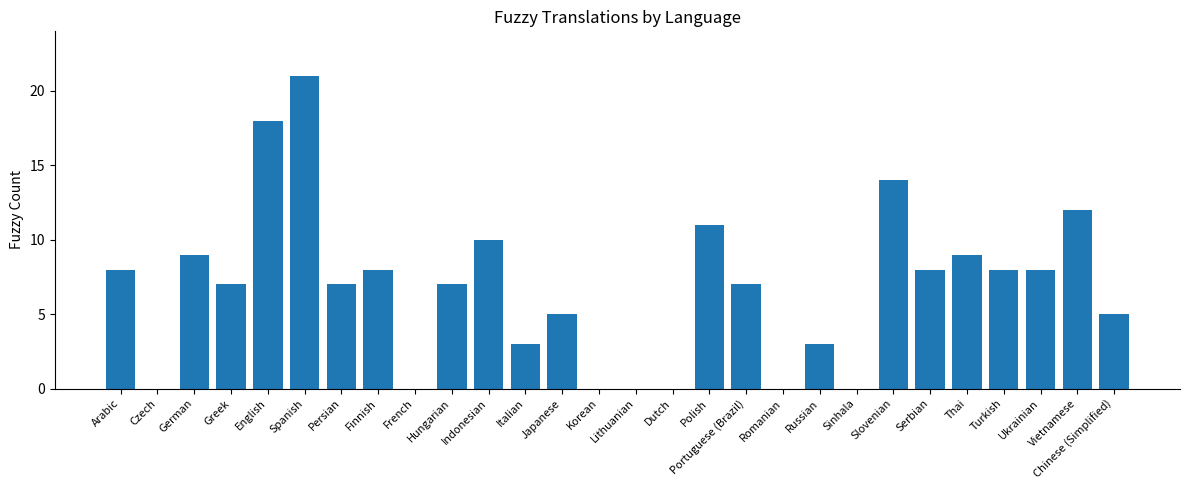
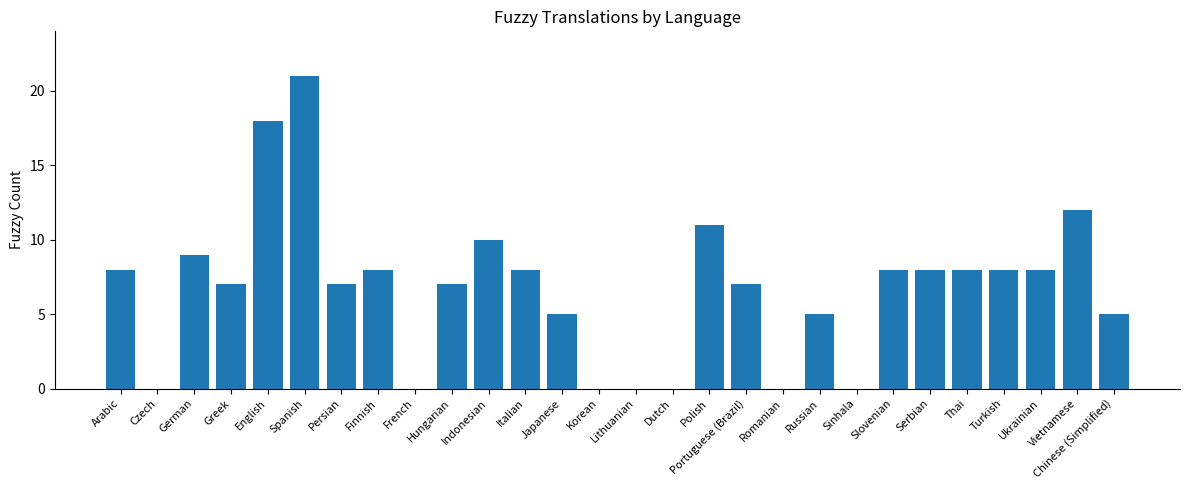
Italian: 3 -> 8
Russian: 3 -> 5
Slovenian: 14 -> 8
Thai: 9 -> 8
